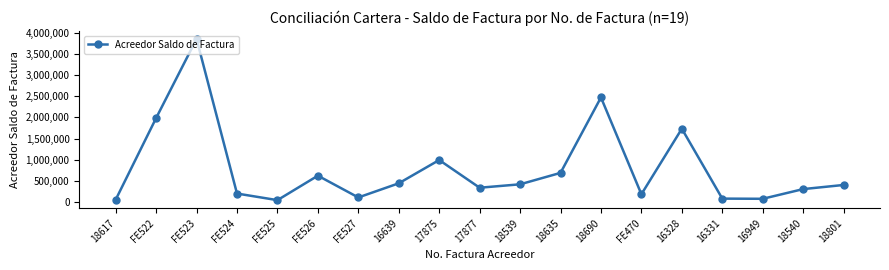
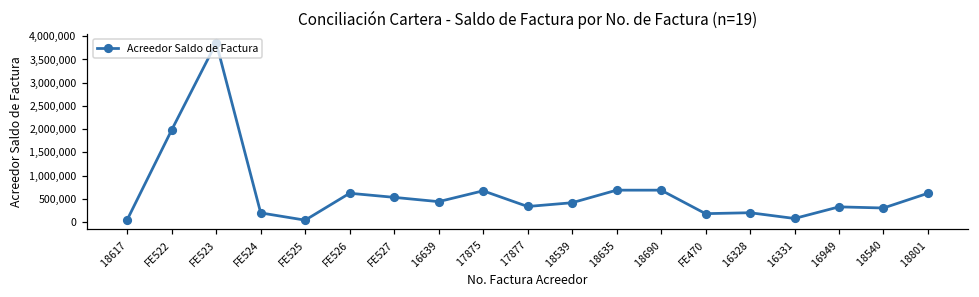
FE527: 100,000 -> 500,000
17875: 1,000,000 -> 700,000
18690: 2,500,000 -> 700,000
16328: 1,700,000 -> 200,000
16949: 100,000 -> 300,000
18801: 400,000 -> 600,000
